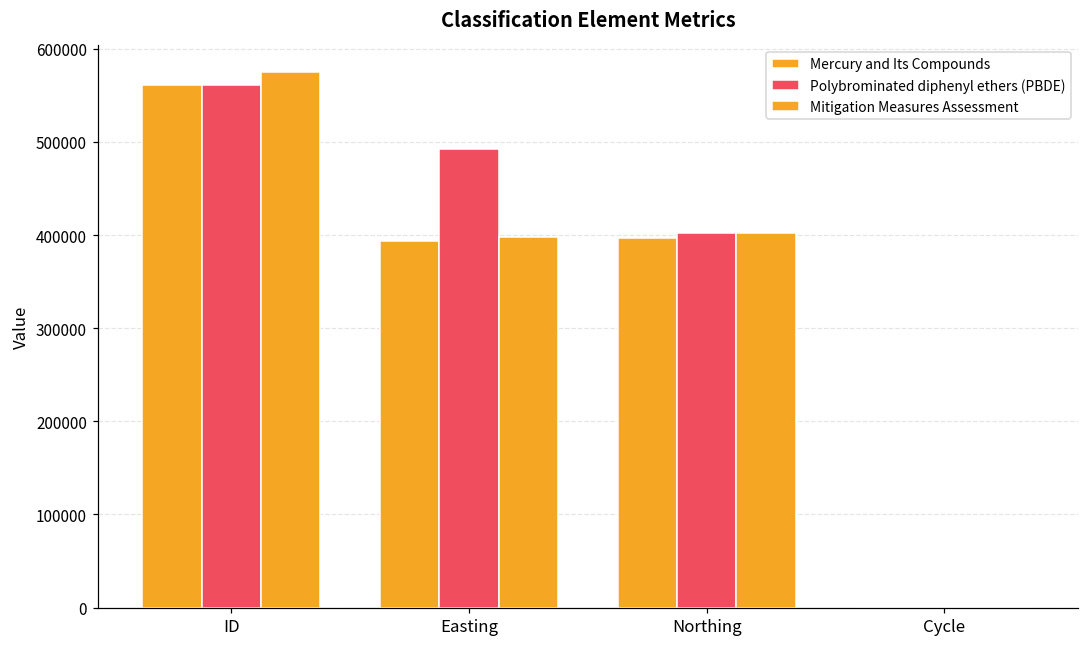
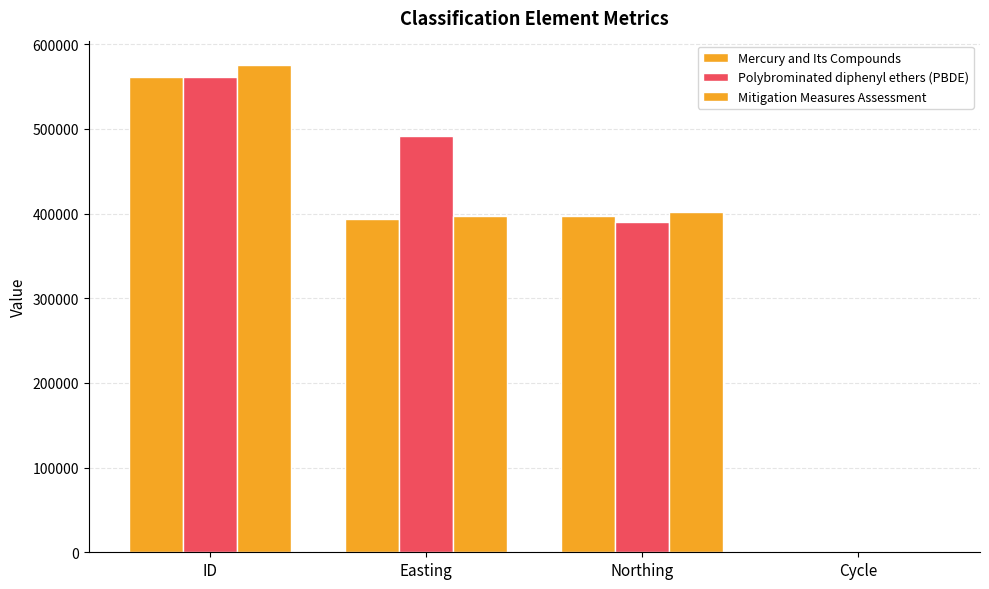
Polybrominated diphenyl ethers (PBDE), Northing: 400000 -> 390000
